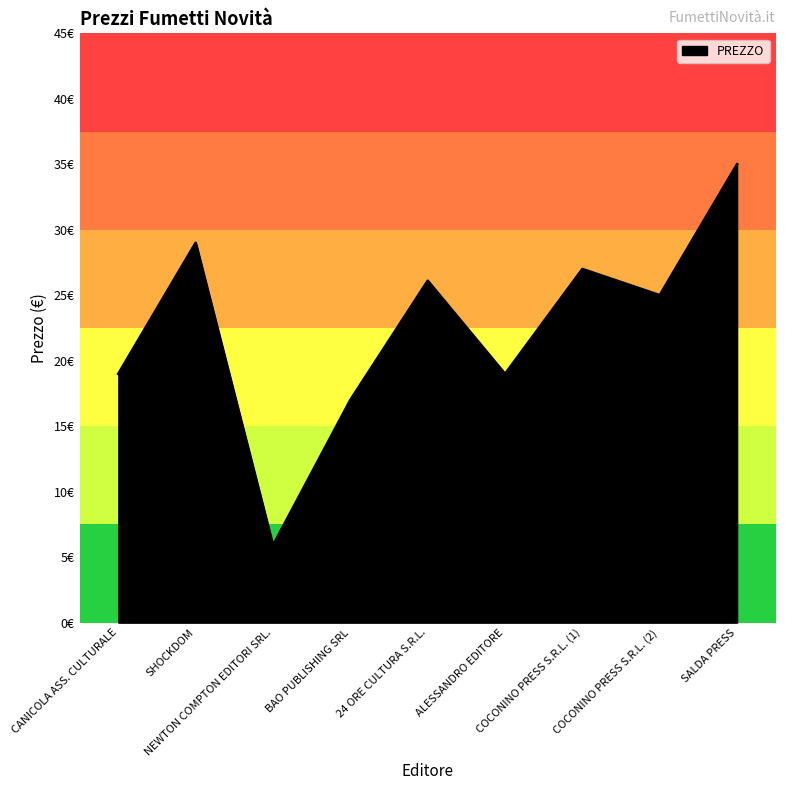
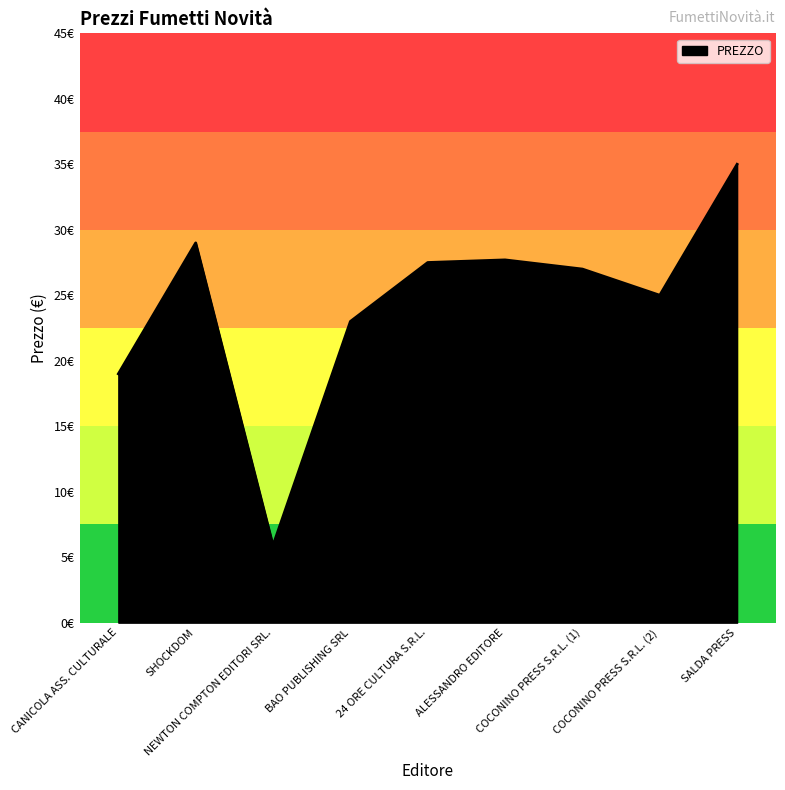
BAO PUBLISHING SRL: 17€ -> 23€
24 ORE CULTURA S.R.L.: 26.1€ -> 27.5€
ALESSANDRO EDITORE: 19.0€ -> 27.7€
